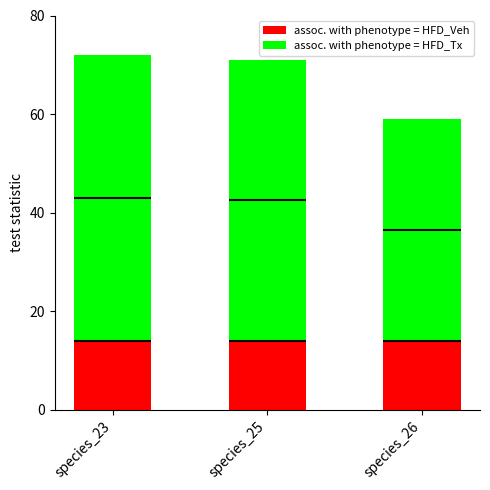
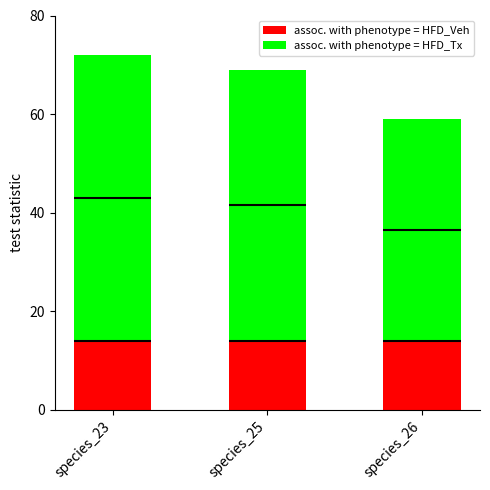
assoc. with phenotype = HFD_Tx, species_25: 57 -> 55
